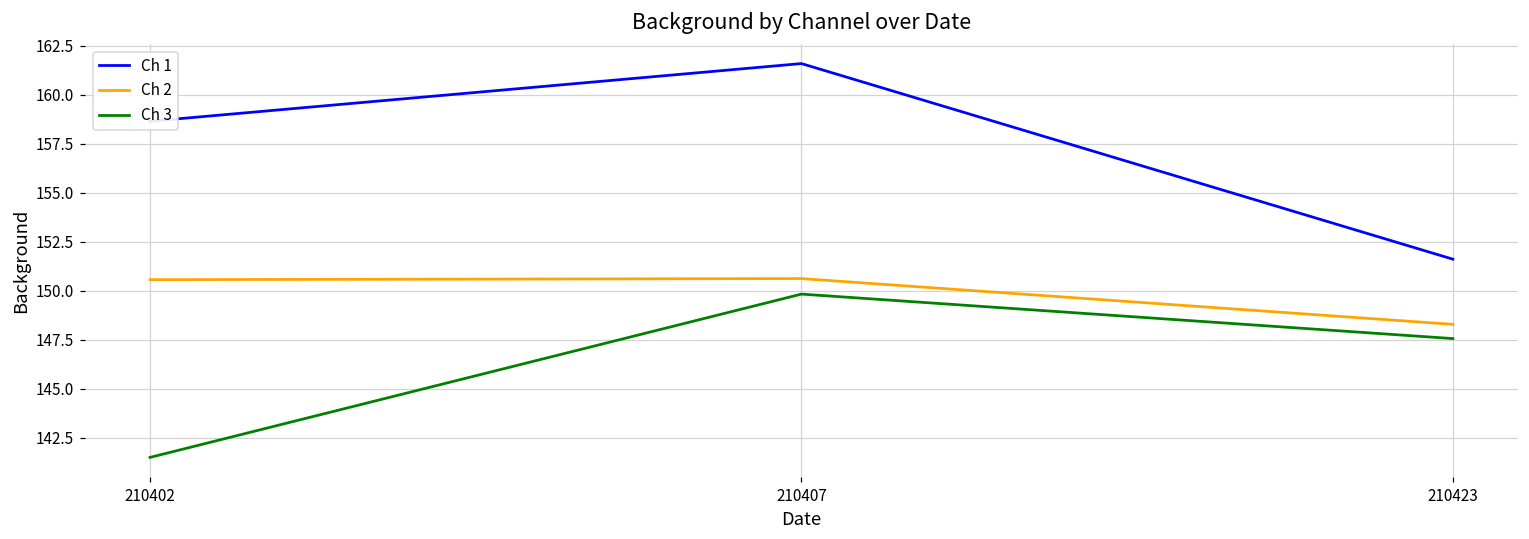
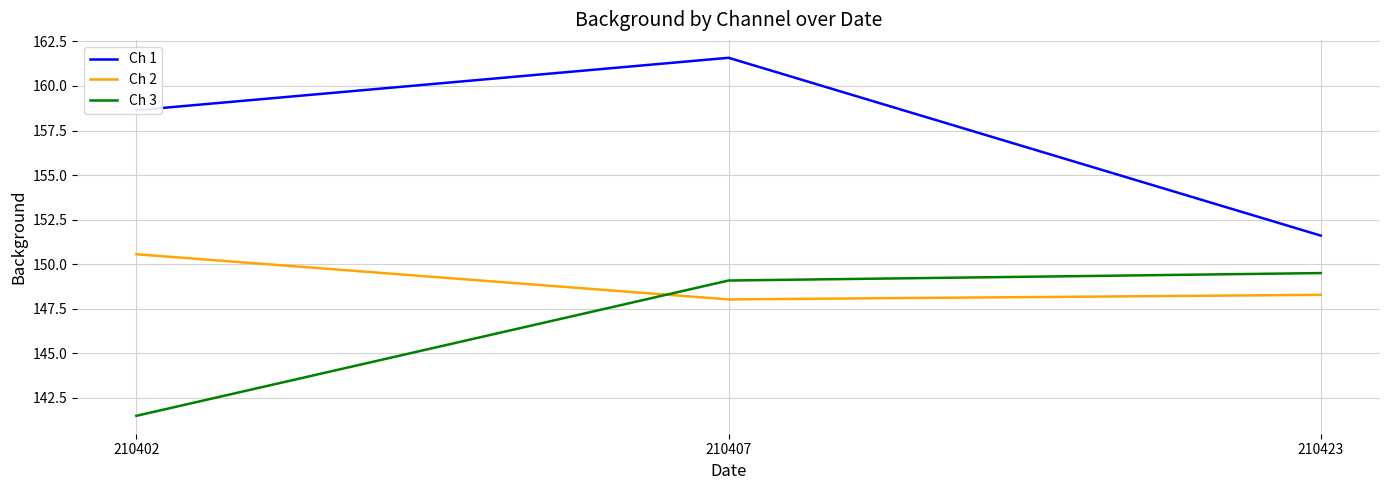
Ch 2, 210407: 150.6 -> 148.0
Ch 3, 210407: 149.8 -> 149.1
Ch 3, 210423: 147.6 -> 149.5
